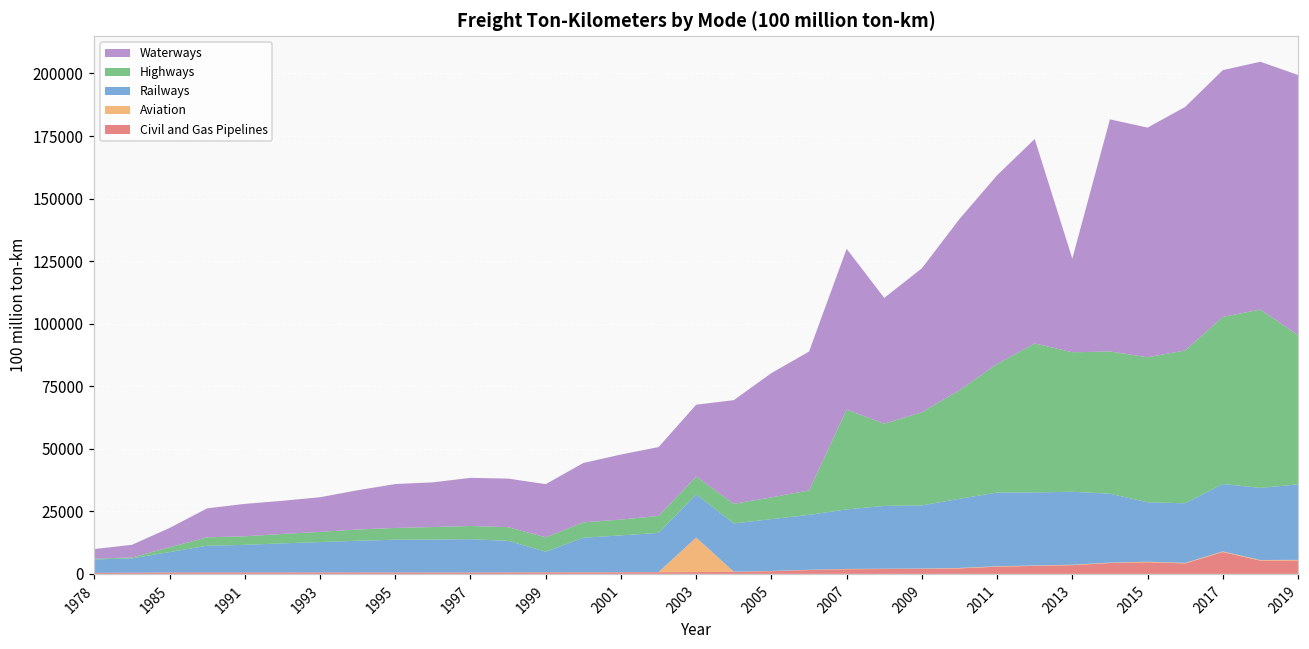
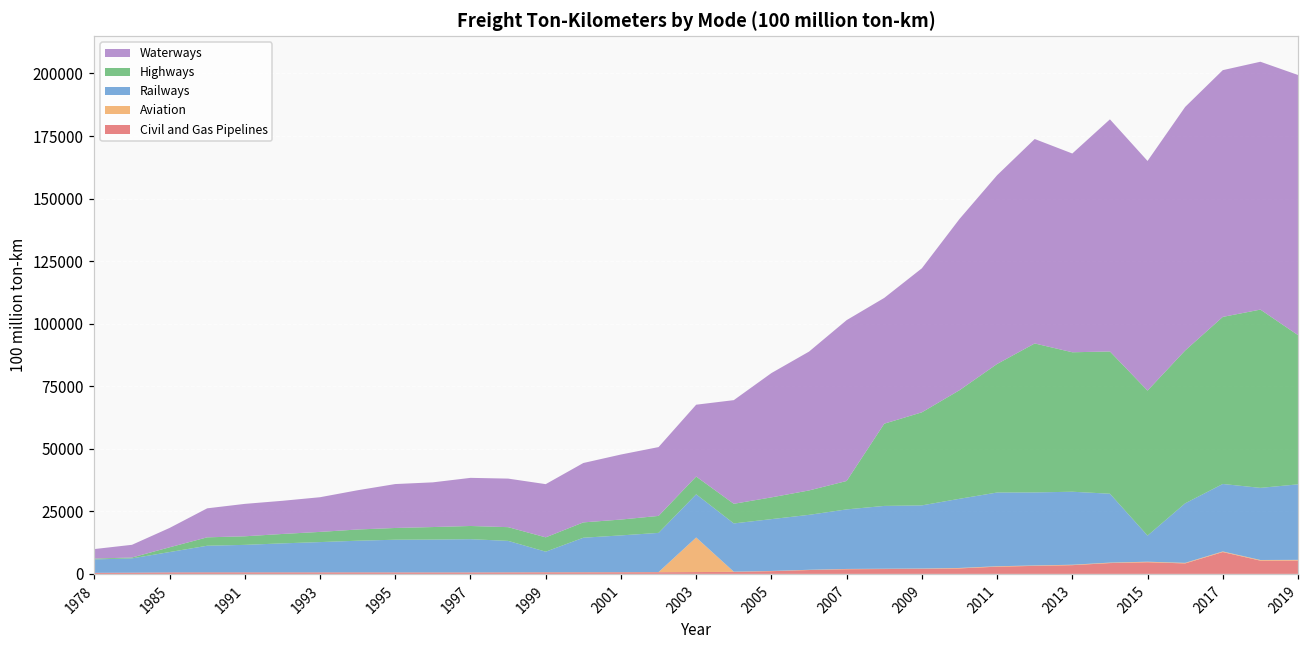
Highways, 2007: 40000 -> 11000
Waterways, 2013: 37000 -> 79000
Railways, 2015: 24000 -> 10000
